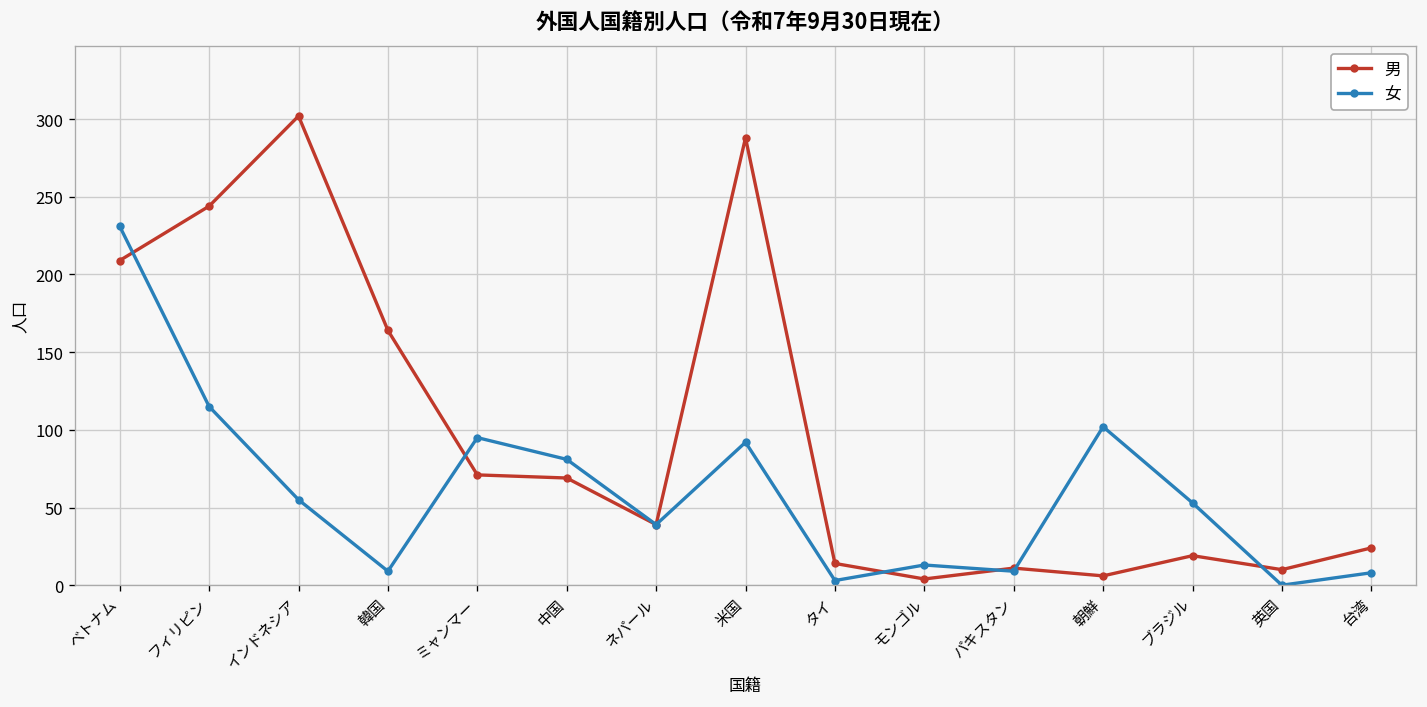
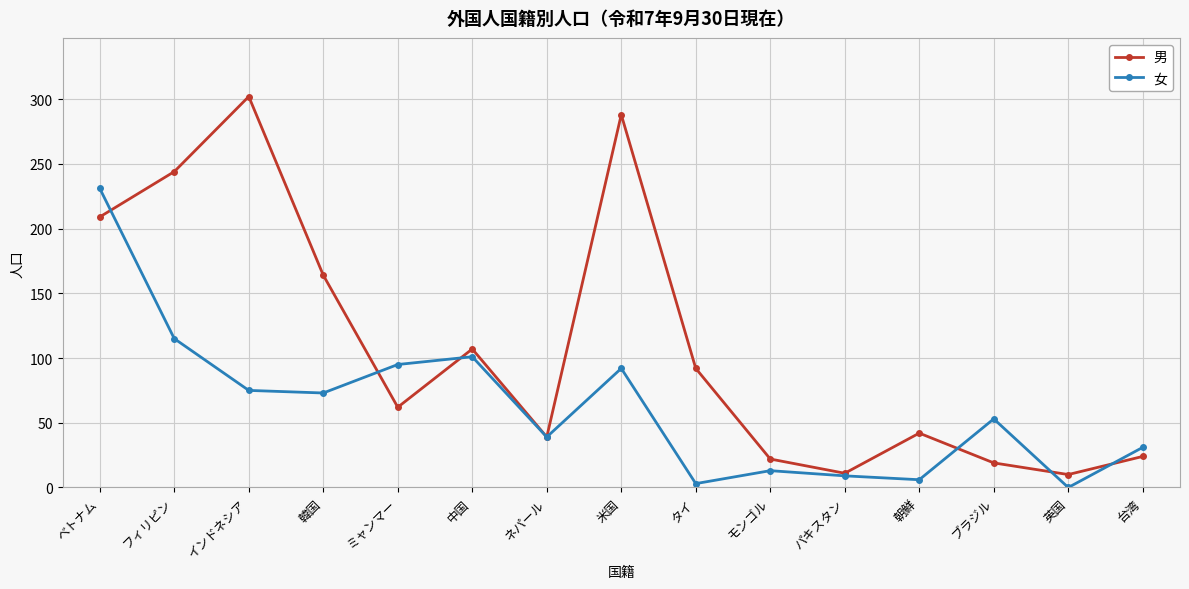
女, インドネシア: 55 -> 75
女, 韓国: 9 -> 73
男, ミャンマー: 71 -> 62
男, 中国: 69 -> 107
女, 中国: 81 -> 101
男, タイ: 14 -> 92
男, モンゴル: 4 -> 22
男, 朝鮮: 6 -> 42
女, 朝鮮: 102 -> 6
女, 台湾: 8 -> 31
